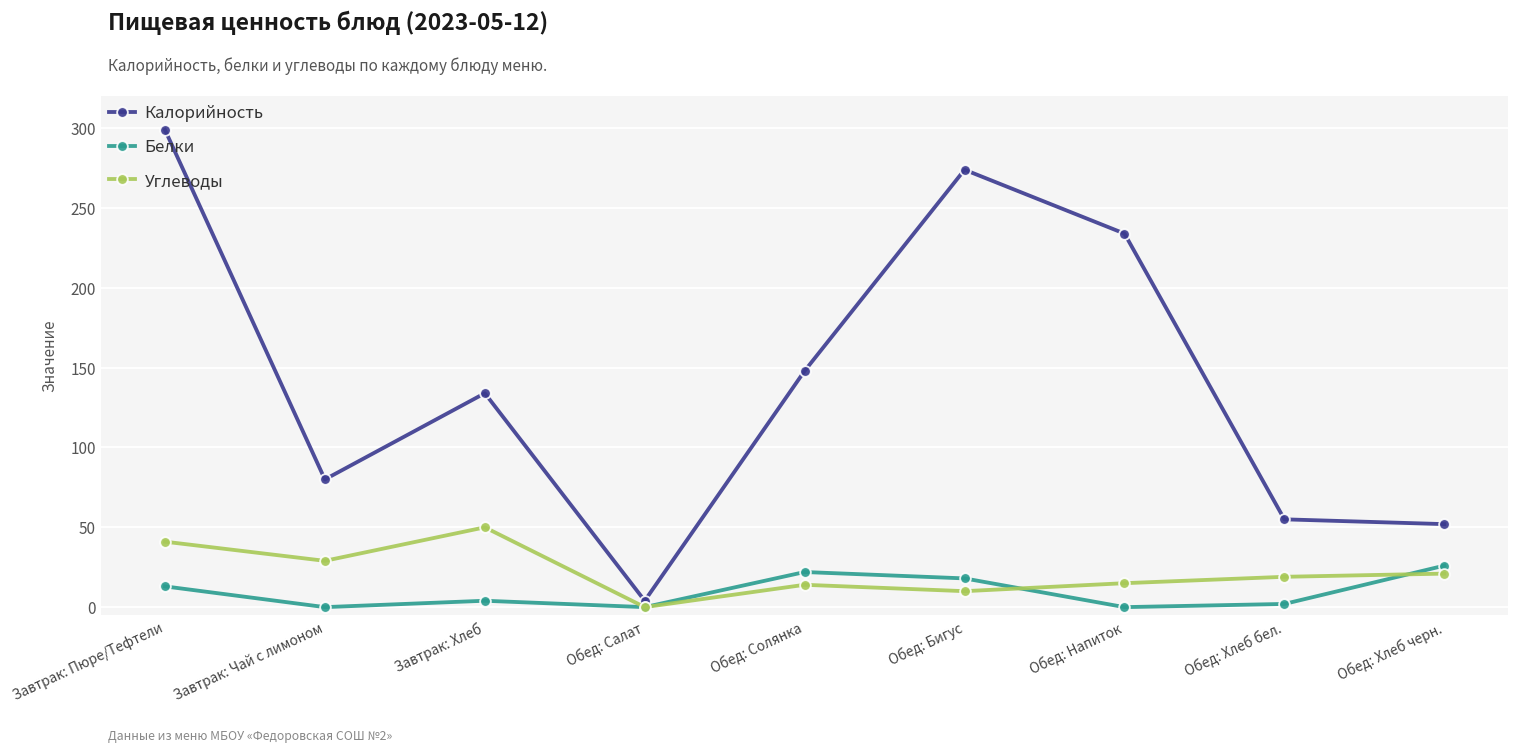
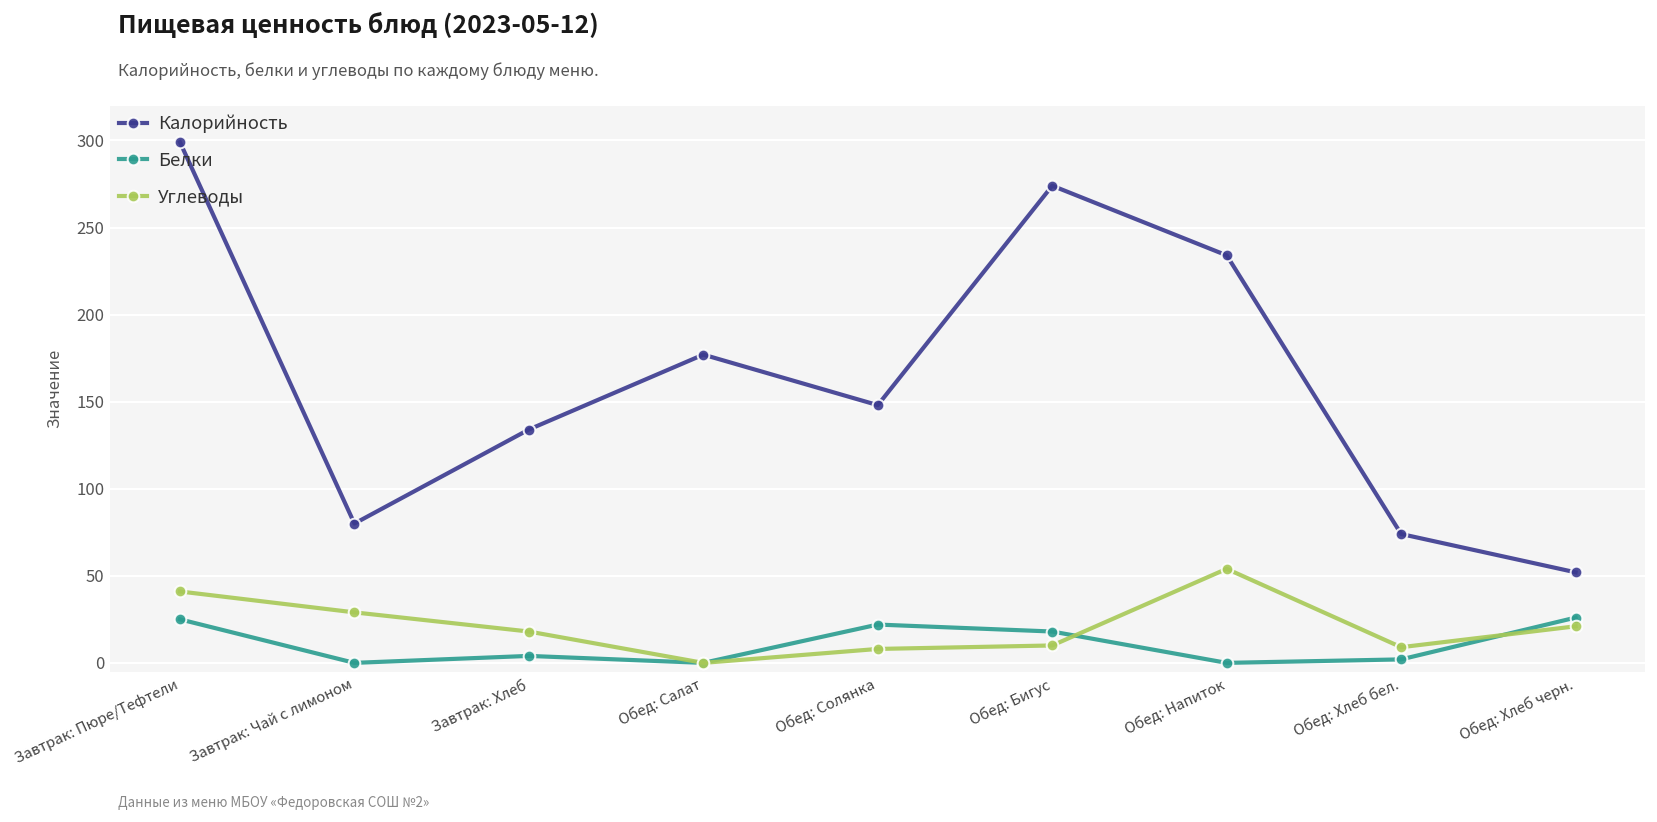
Белки, Завтрак: Пюре/Тефтели: 13 -> 25
Углеводы, Завтрак: Хлеб: 50 -> 18
Калорийность, Обед: Салат: 4 -> 177
Углеводы, Обед: Солянка: 14 -> 8
Углеводы, Обед: Напиток: 15 -> 54
Калорийность, Обед: Хлеб бел.: 55 -> 74
Углеводы, Обед: Хлеб бел.: 19 -> 9
